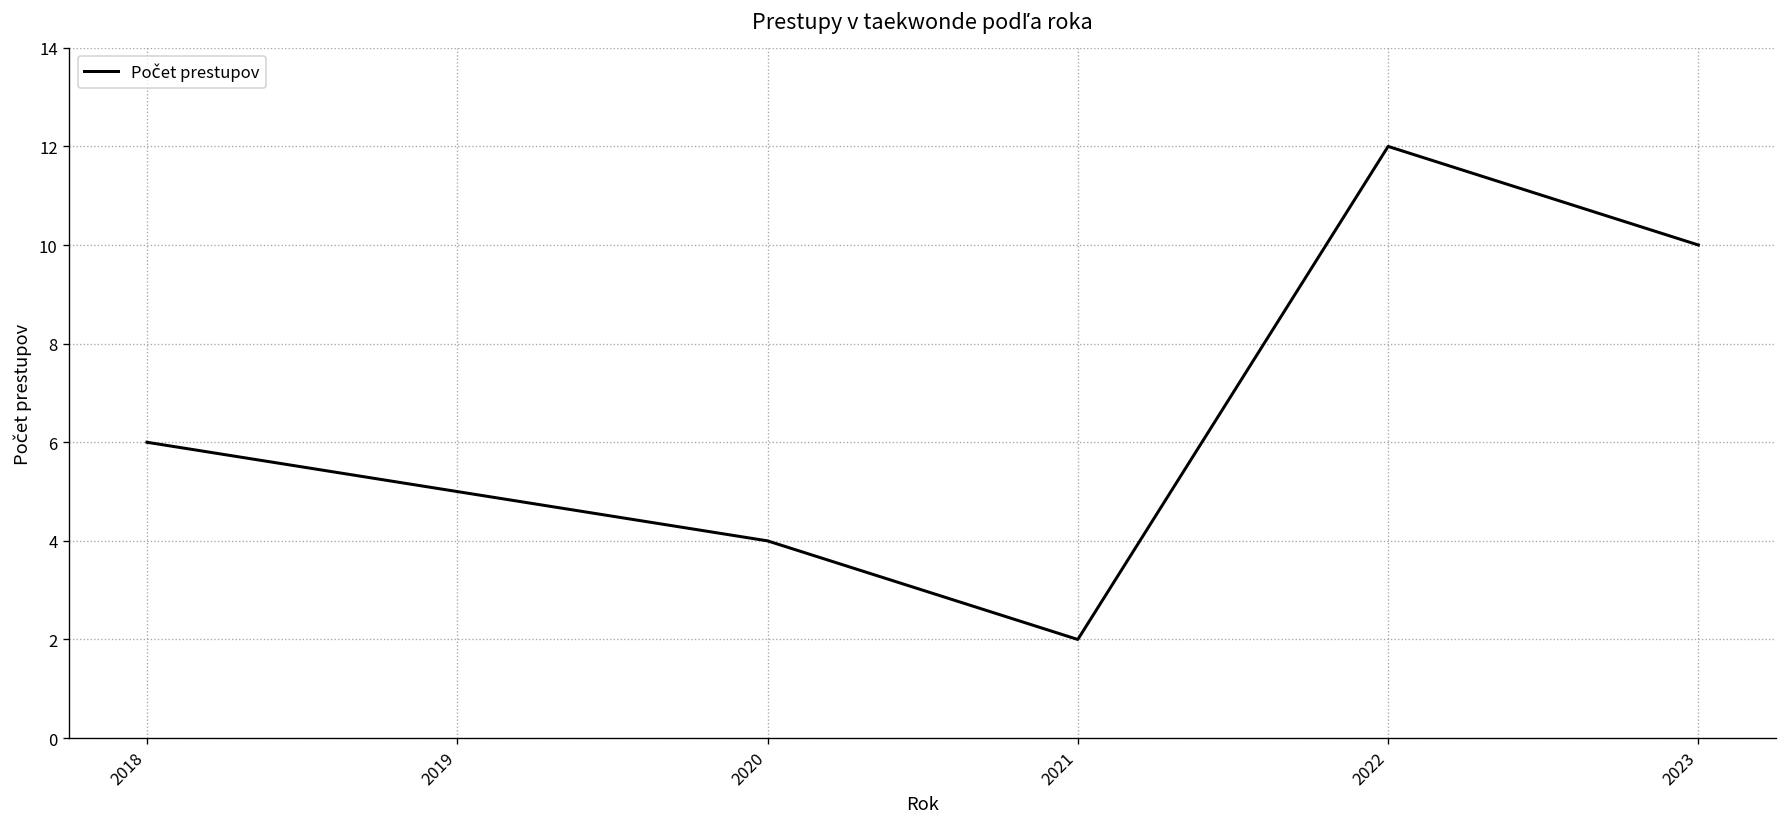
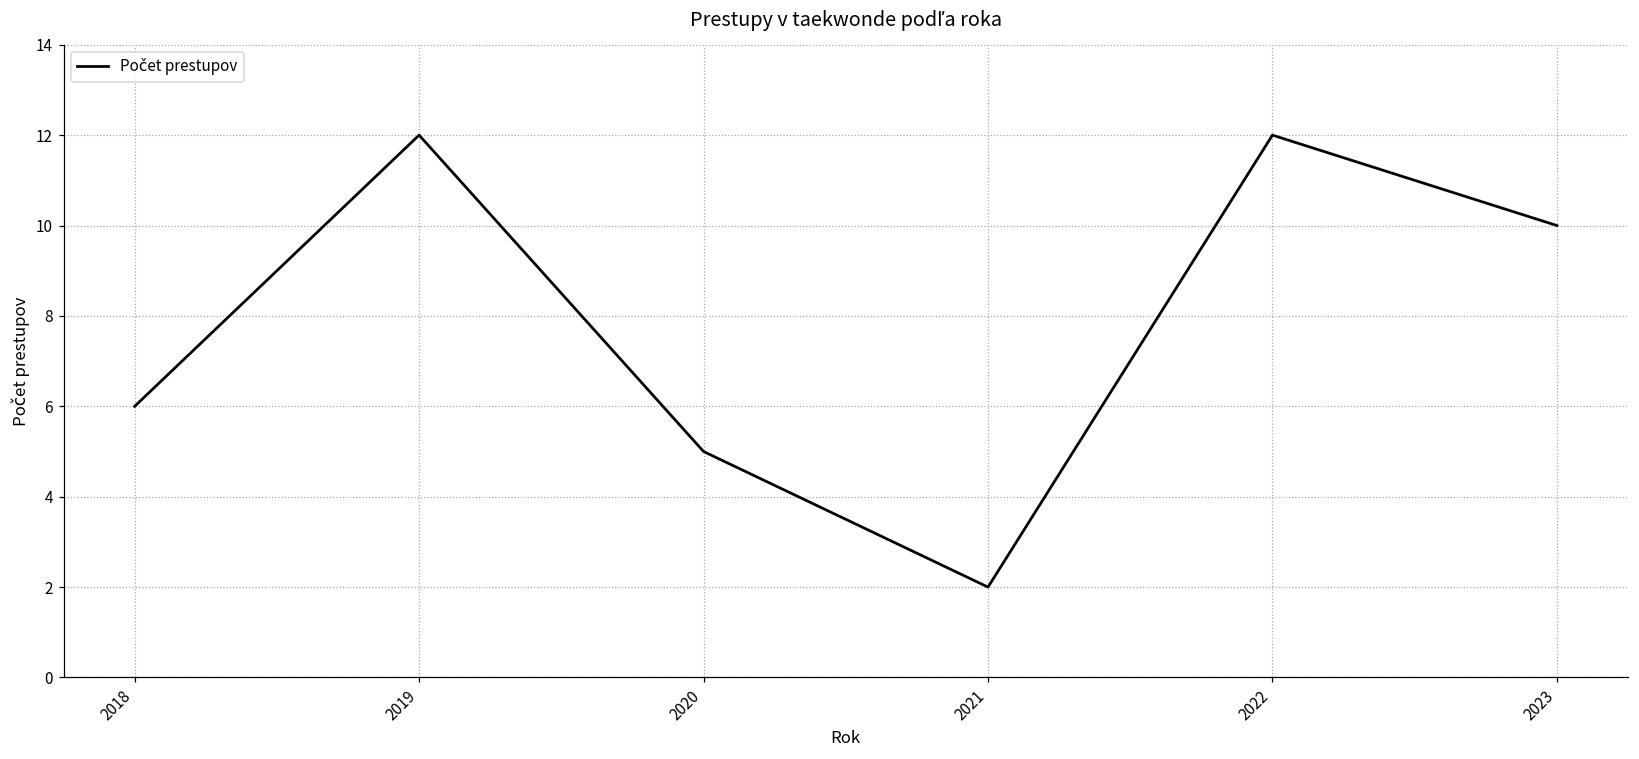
2019: 5 -> 12
2020: 4 -> 5
